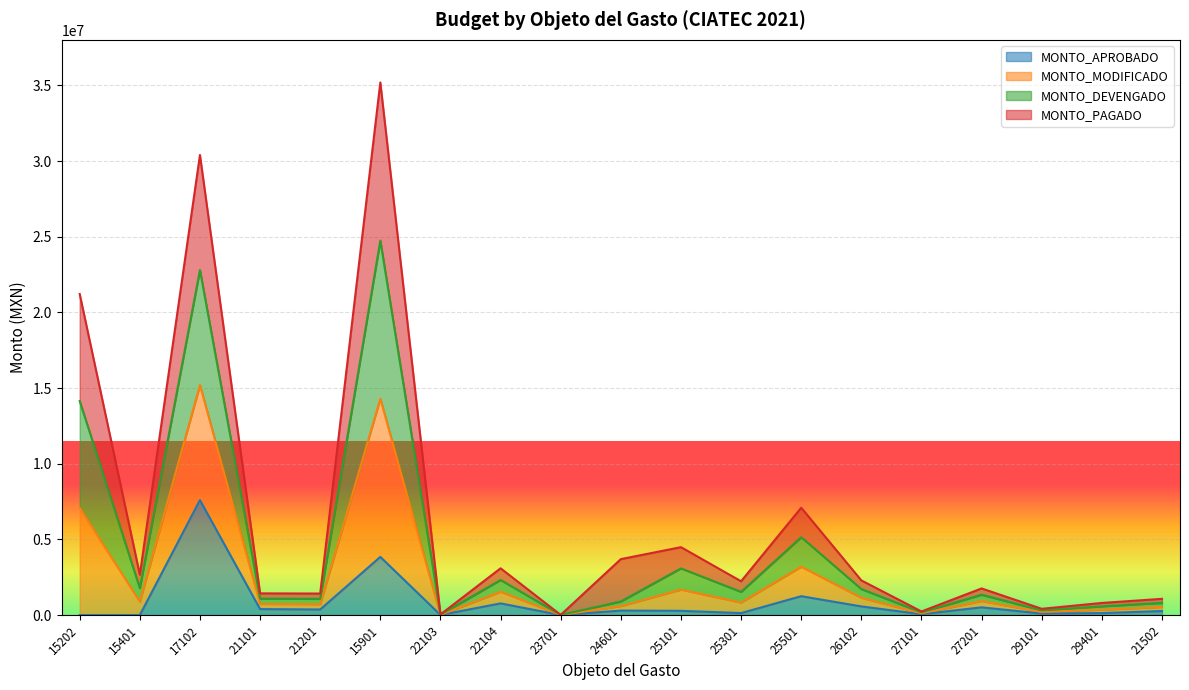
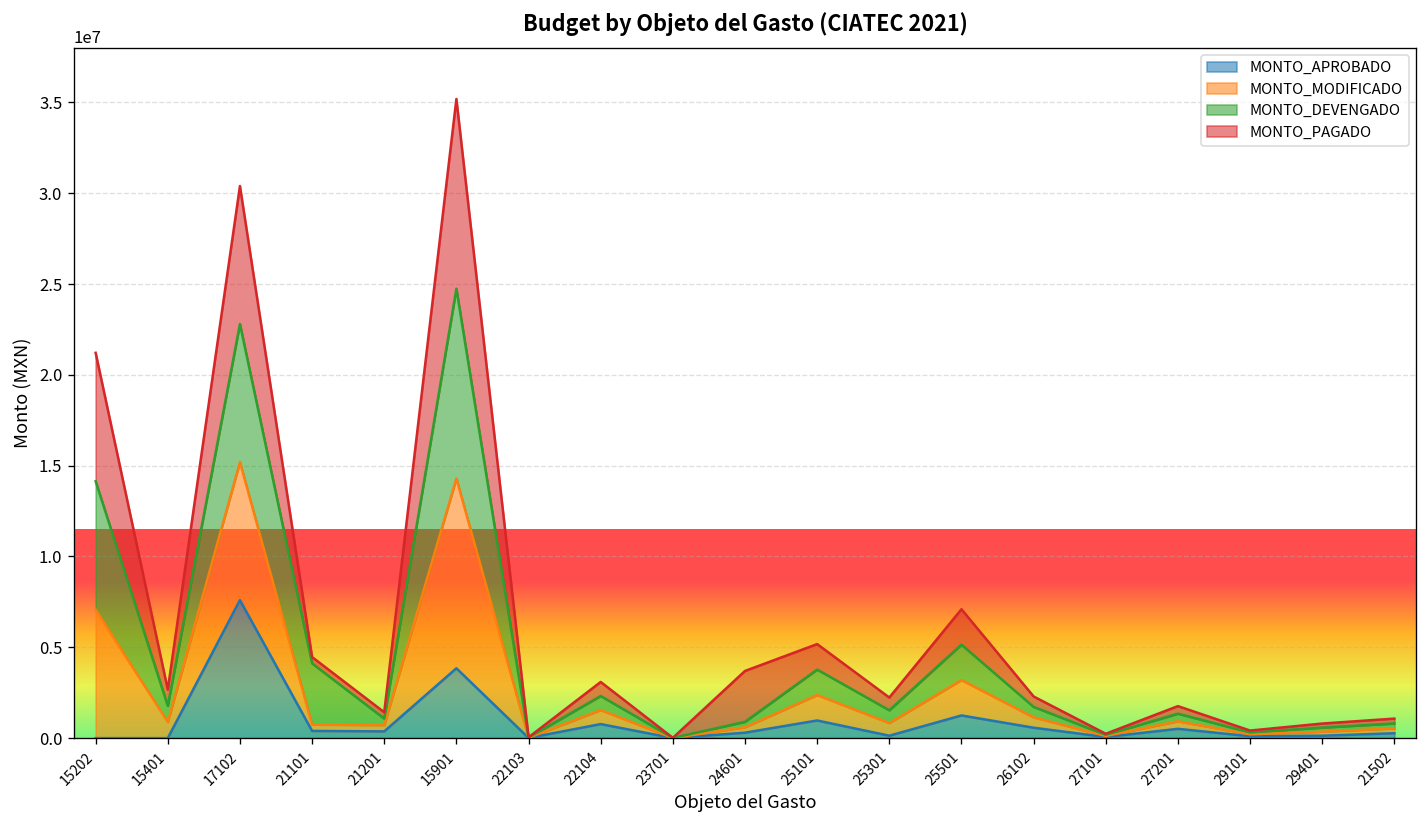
MONTO_DEVENGADO, 21101: 300000 -> 3400000
MONTO_APROBADO, 25101: 300000 -> 1000000
